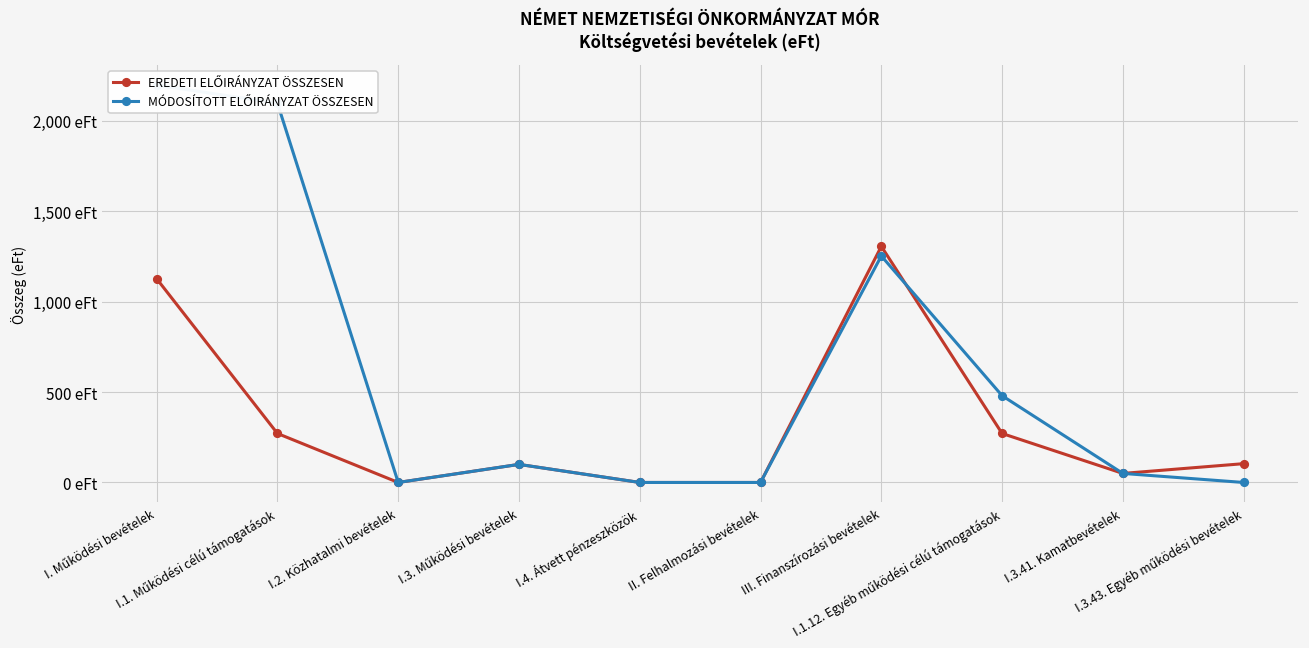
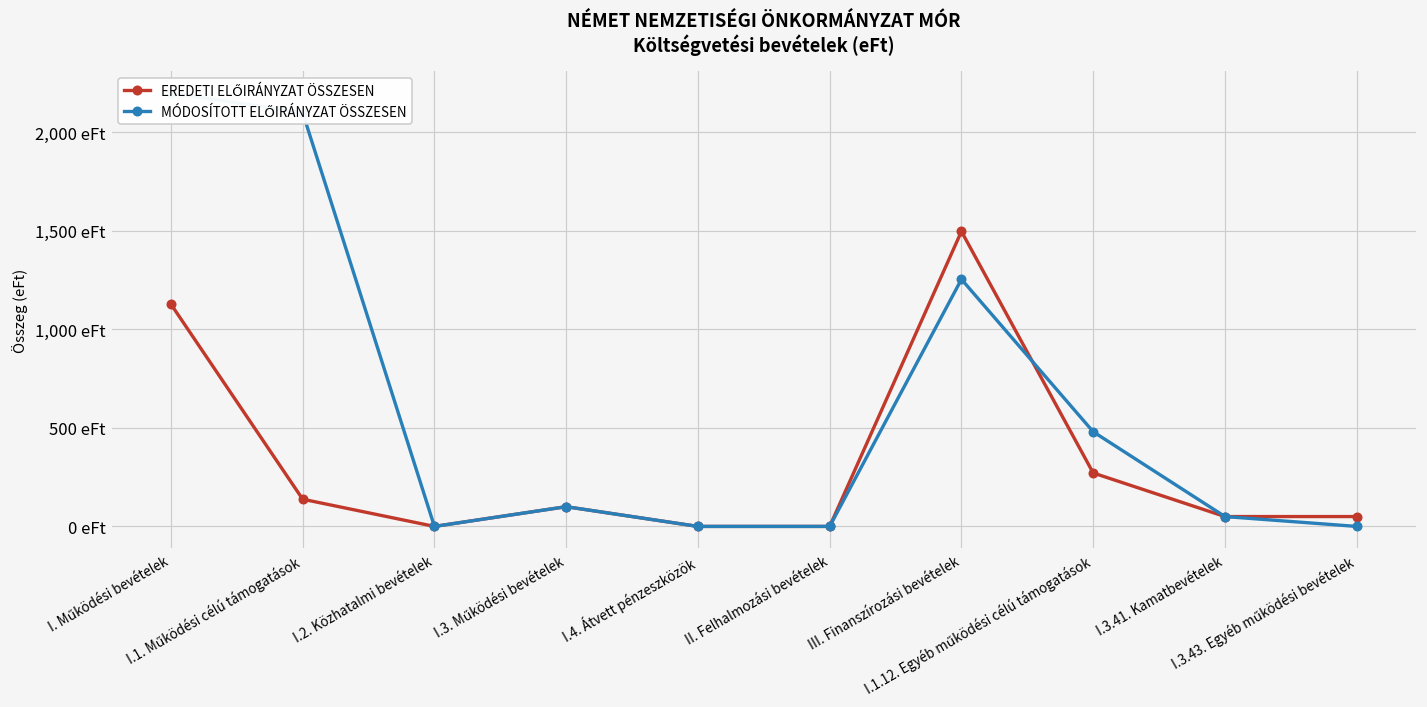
EREDETI ELŐIRÁNYZAT ÖSSZESEN, I.1. Működési célú támogatások: 270 eFt -> 140 eFt
EREDETI ELŐIRÁNYZAT ÖSSZESEN, III. Finanszírozási bevételek: 1,310 eFt -> 1,500 eFt
EREDETI ELŐIRÁNYZAT ÖSSZESEN, I.3.43. Egyéb működési bevételek: 100 eFt -> 50 eFt
